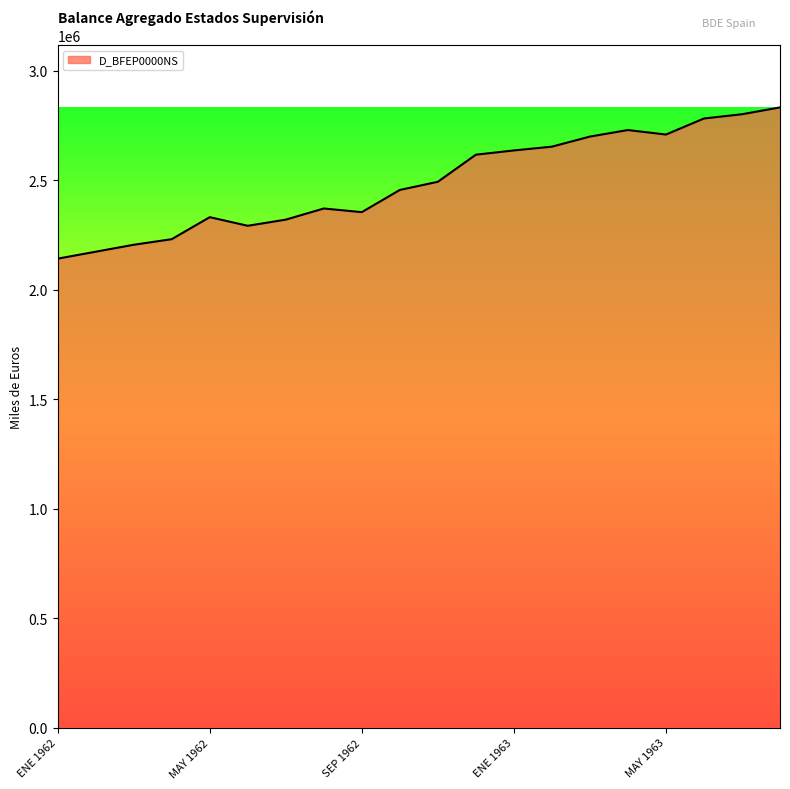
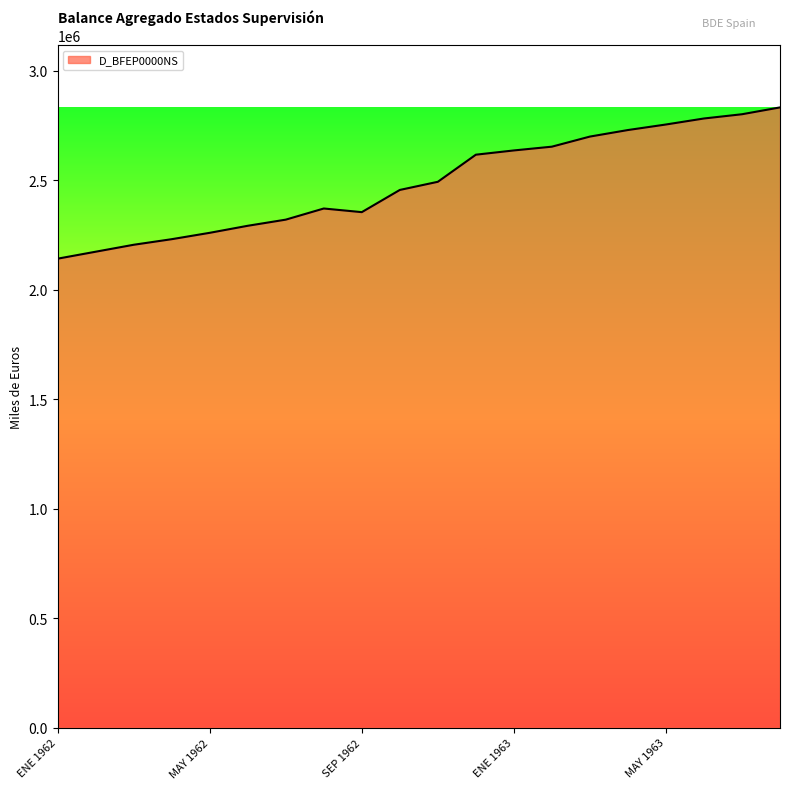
MAY 1962: 2330000 -> 2260000
MAY 1963: 2710000 -> 2750000
